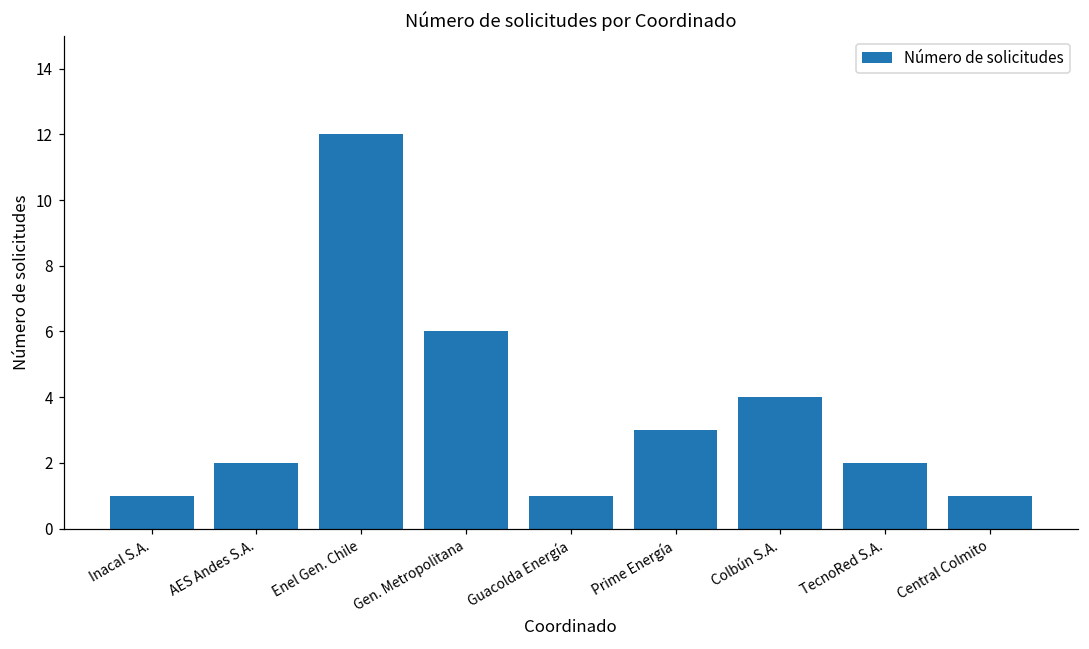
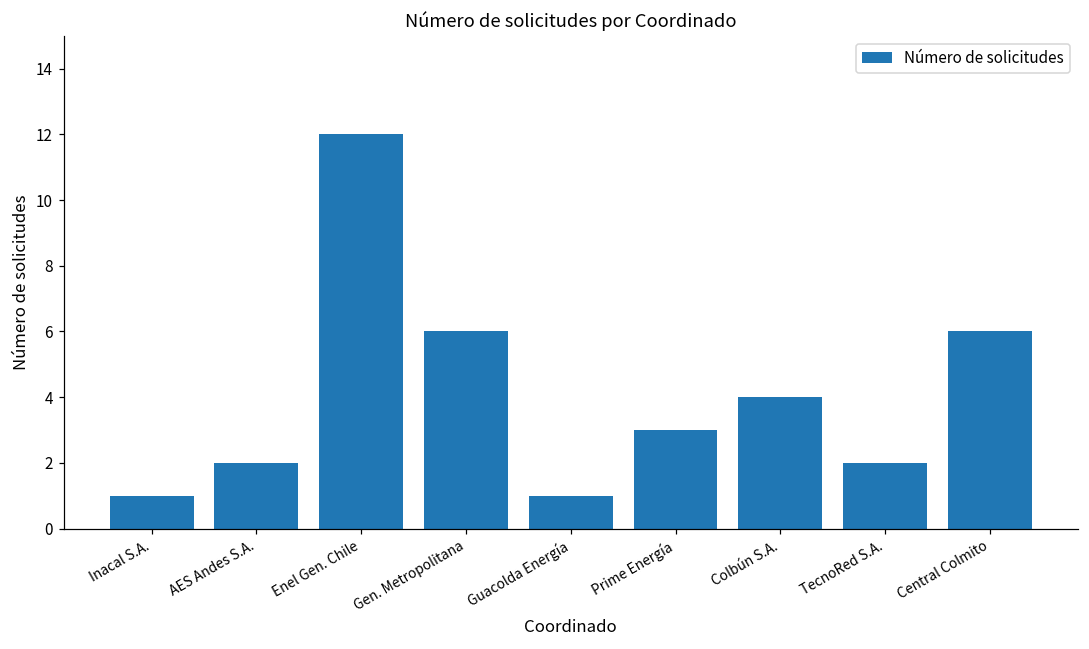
Central Colmito: 1 -> 6
